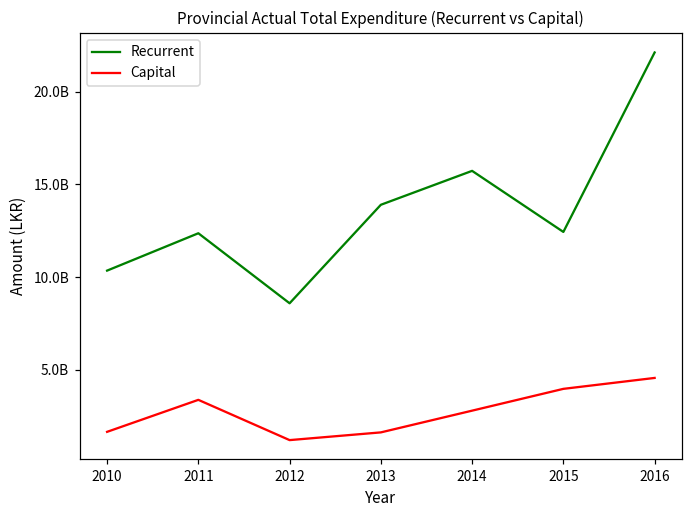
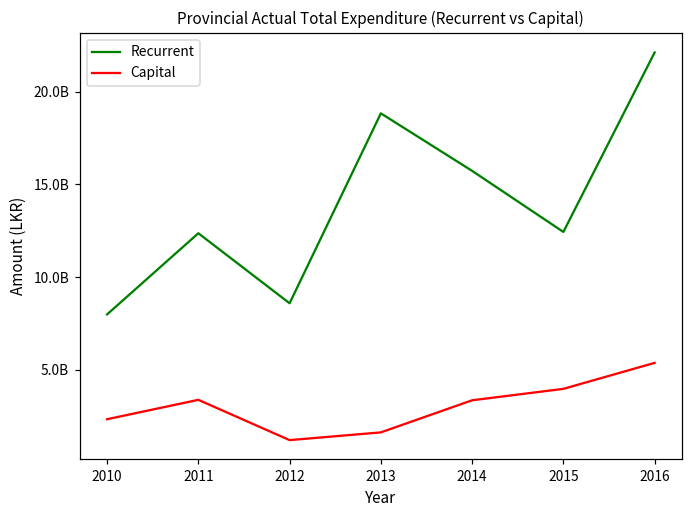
Recurrent, 2010: 10300000000 -> 8000000000
Capital, 2010: 1600000000 -> 2300000000
Recurrent, 2013: 13900000000 -> 18800000000
Capital, 2014: 2800000000 -> 3400000000
Capital, 2016: 4600000000 -> 5400000000
